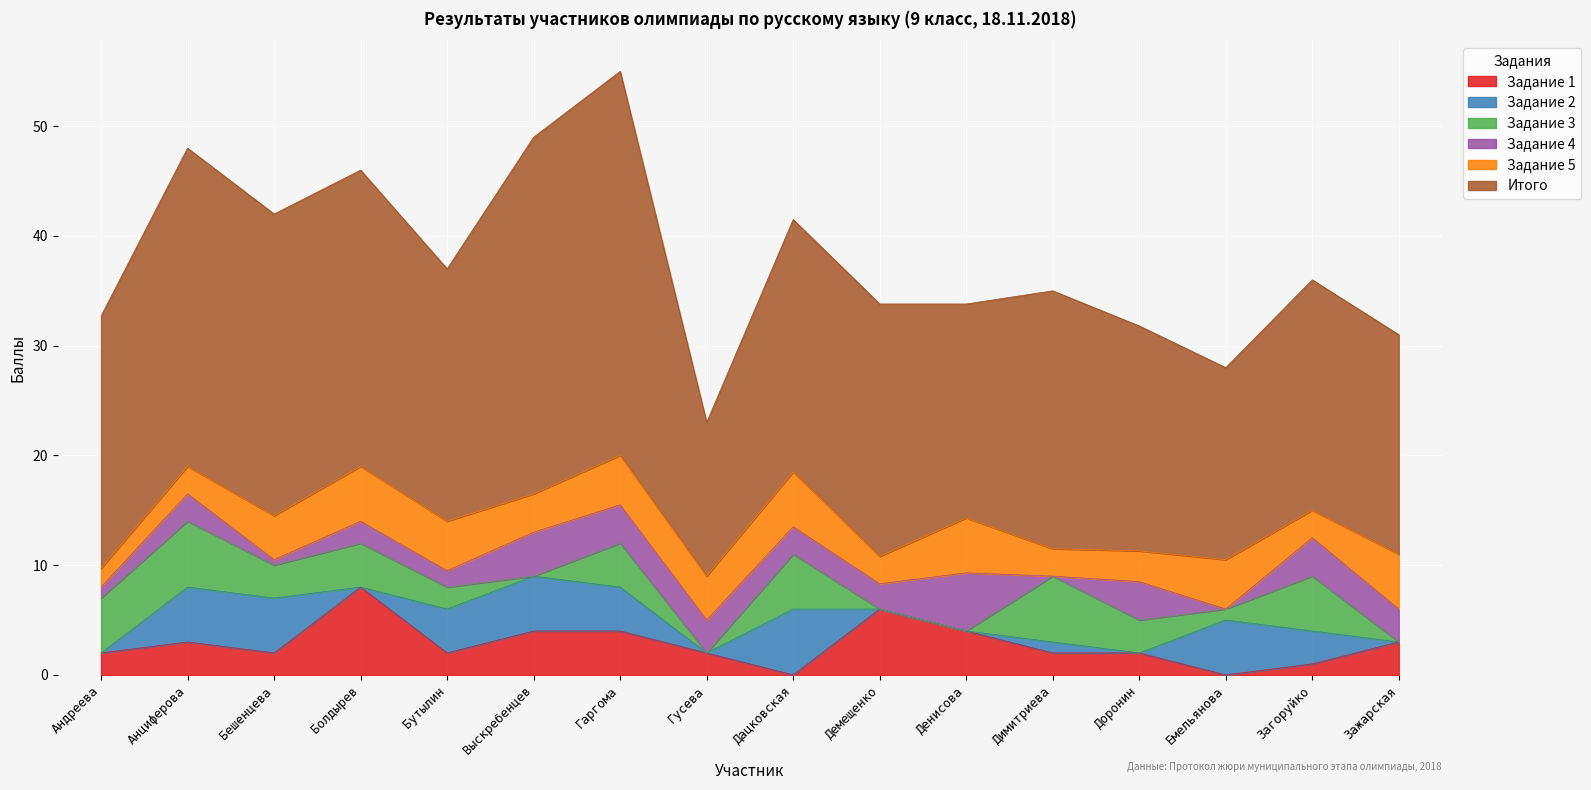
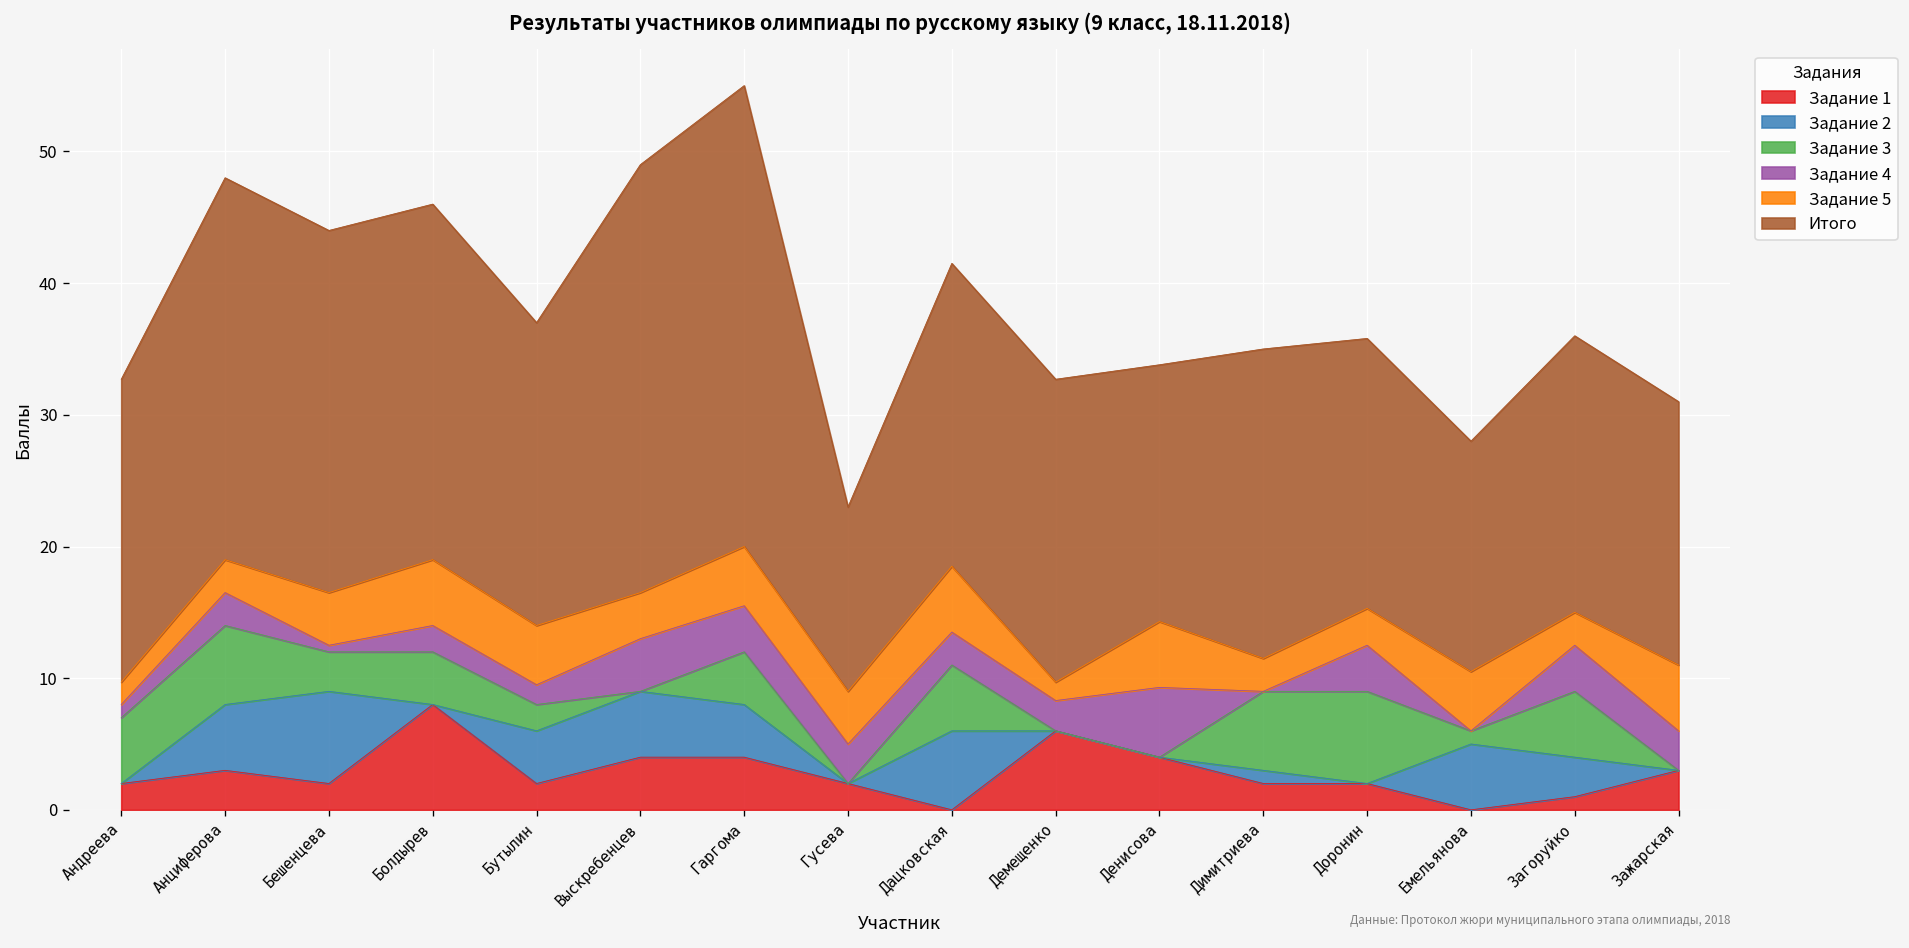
Задание 2, Бешенцева: 5 -> 7
Задание 5, Демещенко: 2.5 -> 1.4
Задание 3, Доронин: 3 -> 7
